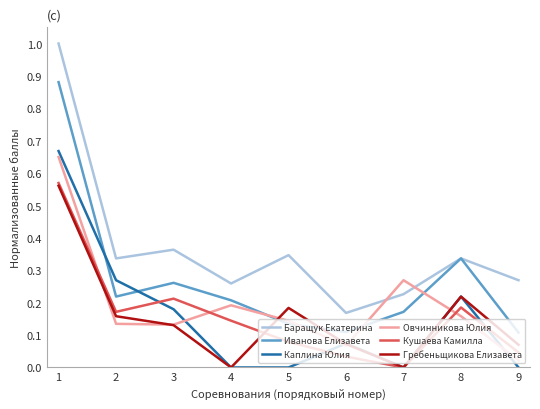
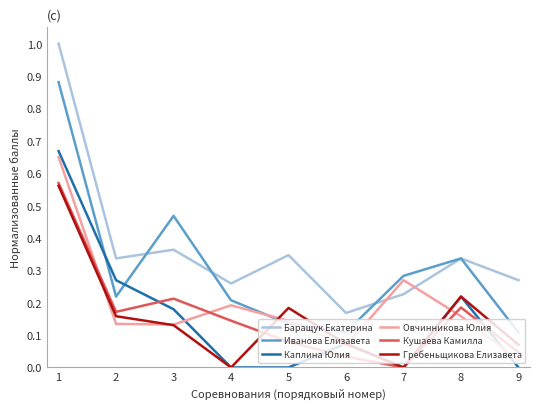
Иванова Елизавета, 3: 0.26 -> 0.47
Иванова Елизавета, 7: 0.17 -> 0.28
